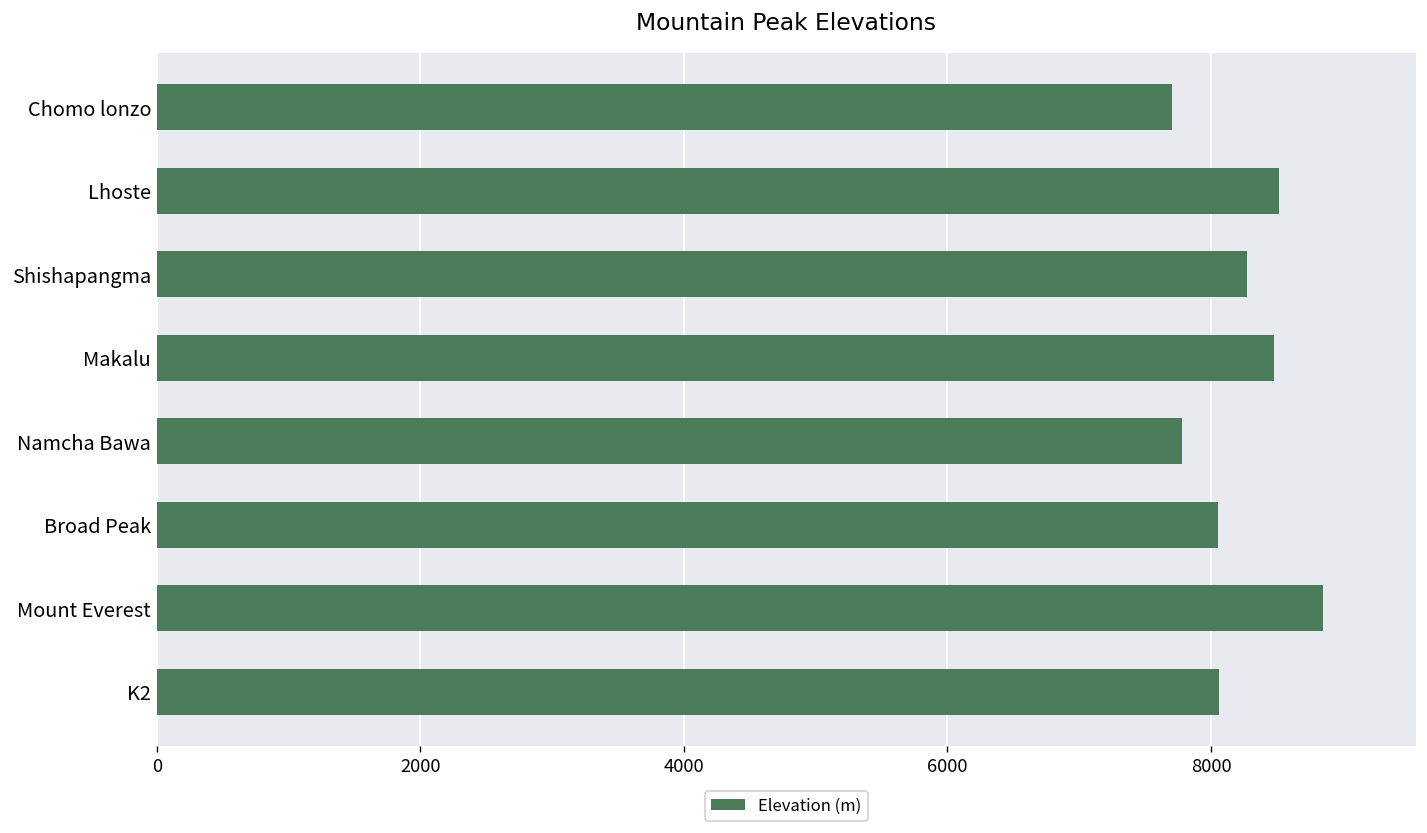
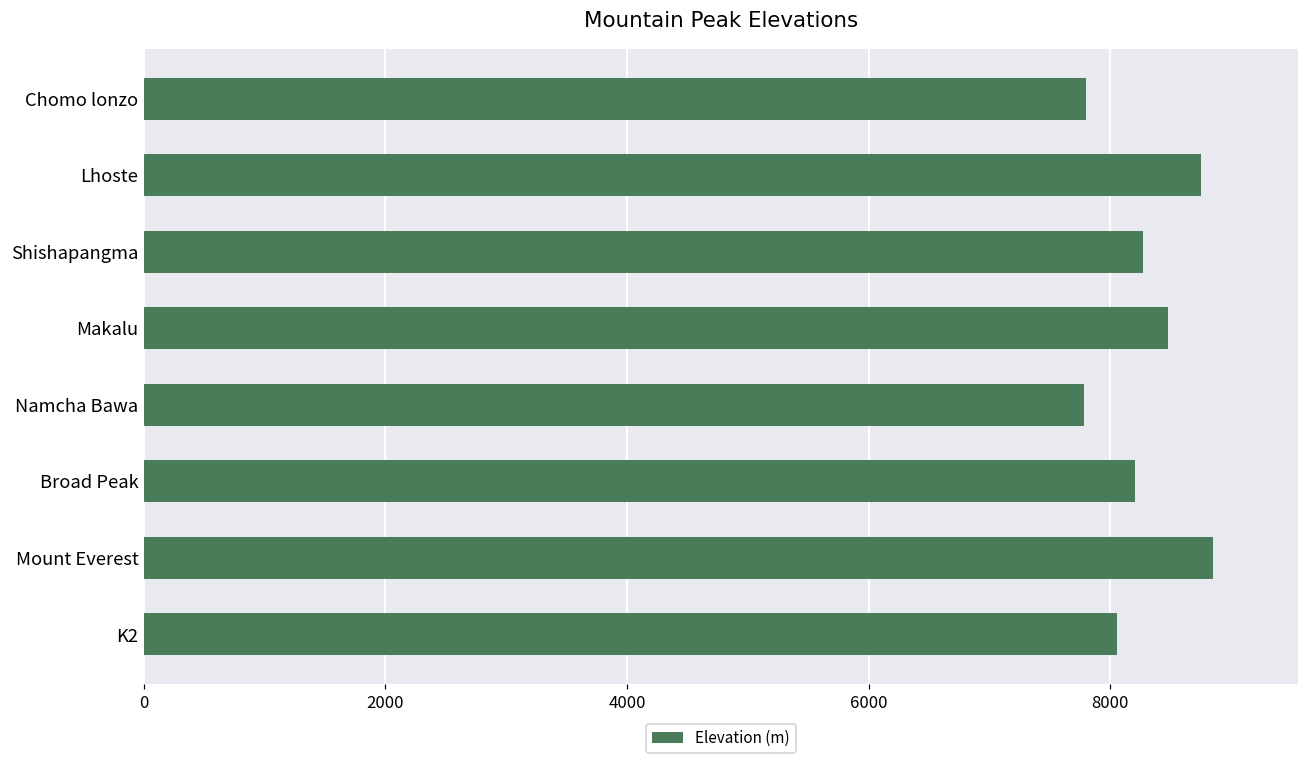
Chomo lonzo: 7710 -> 7800
Lhoste: 8520 -> 8750
Broad Peak: 8050 -> 8200
